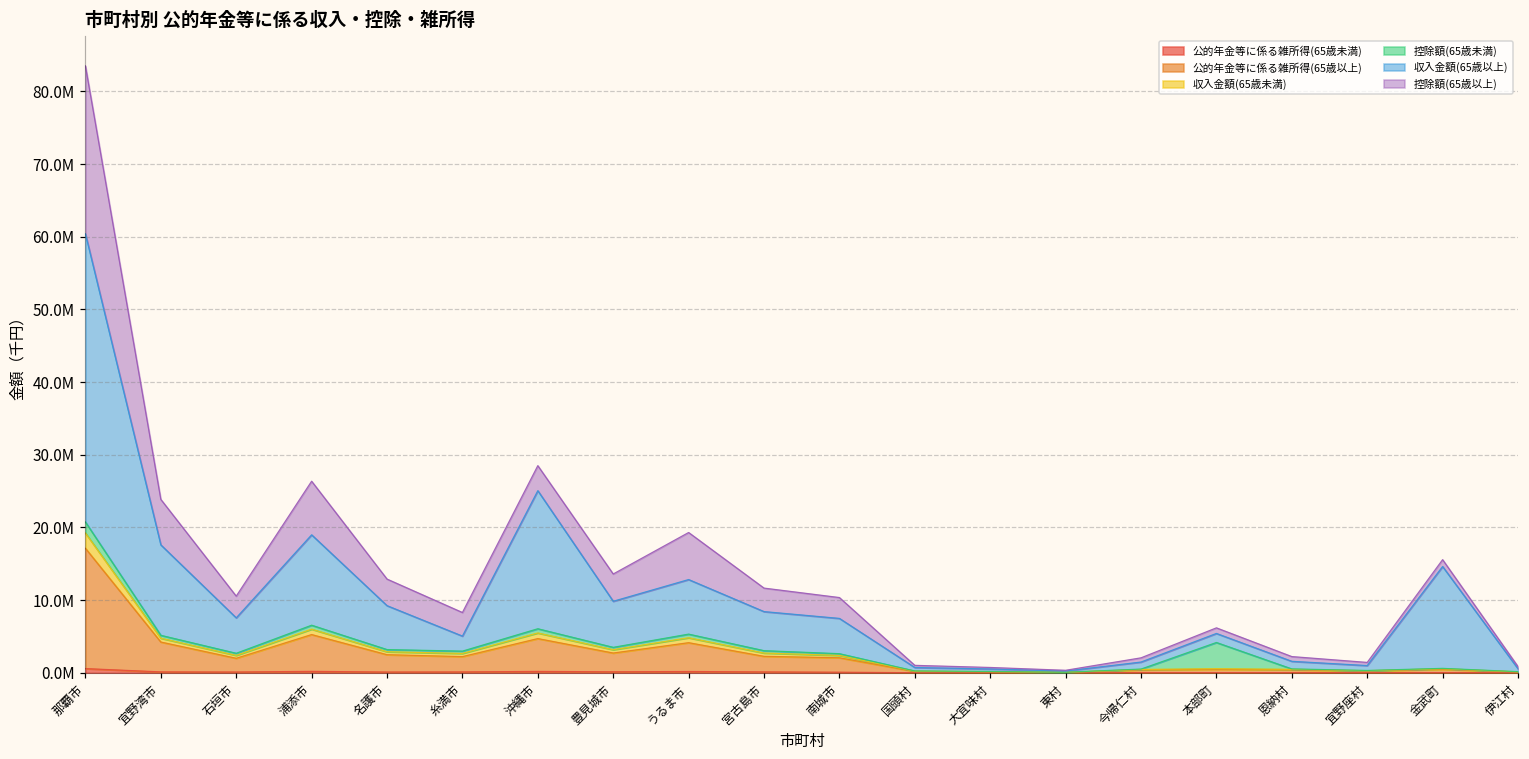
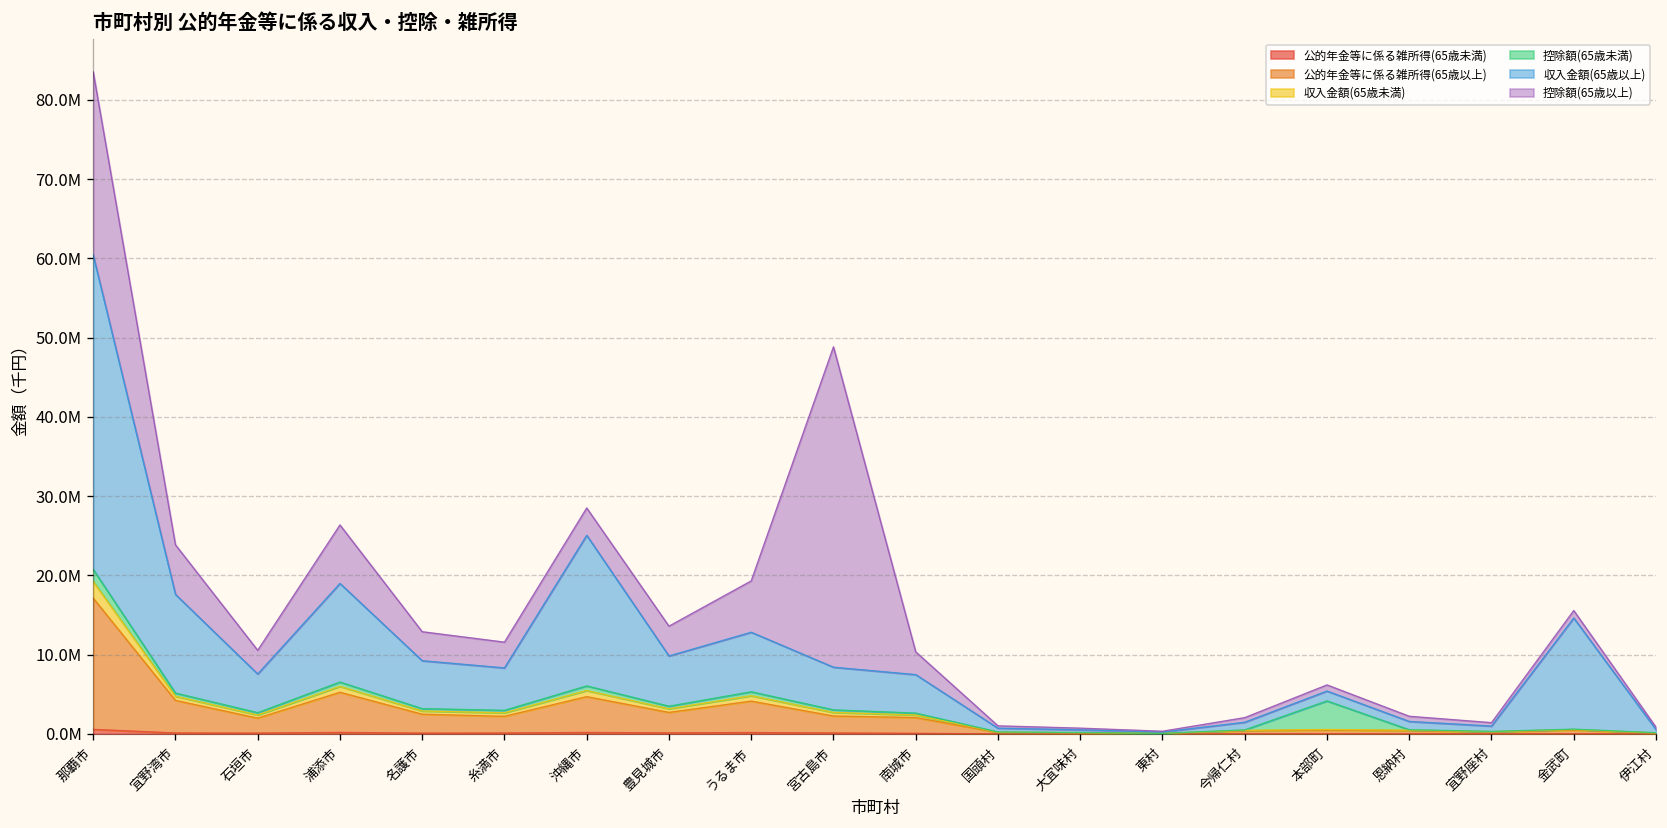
収入金額(65歳以上), 糸満市: 2000000 -> 5000000
控除額(65歳以上), 宮古島市: 3000000 -> 40000000
